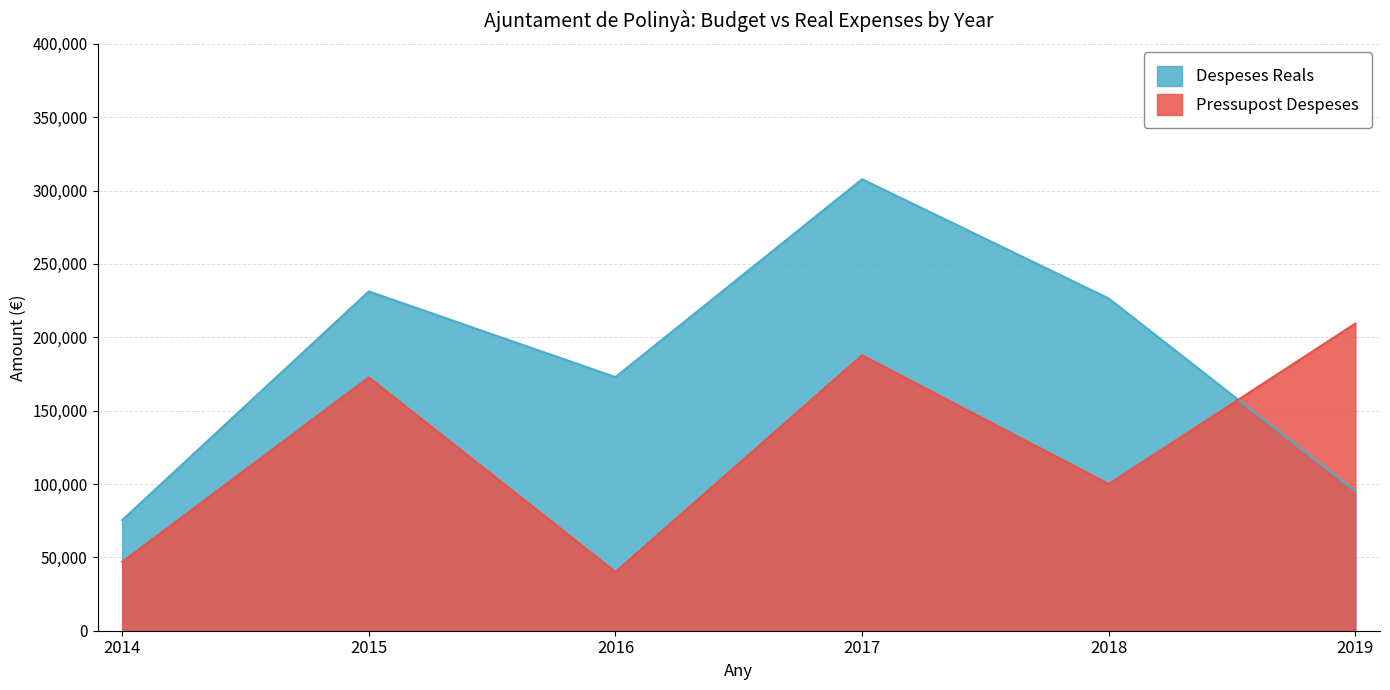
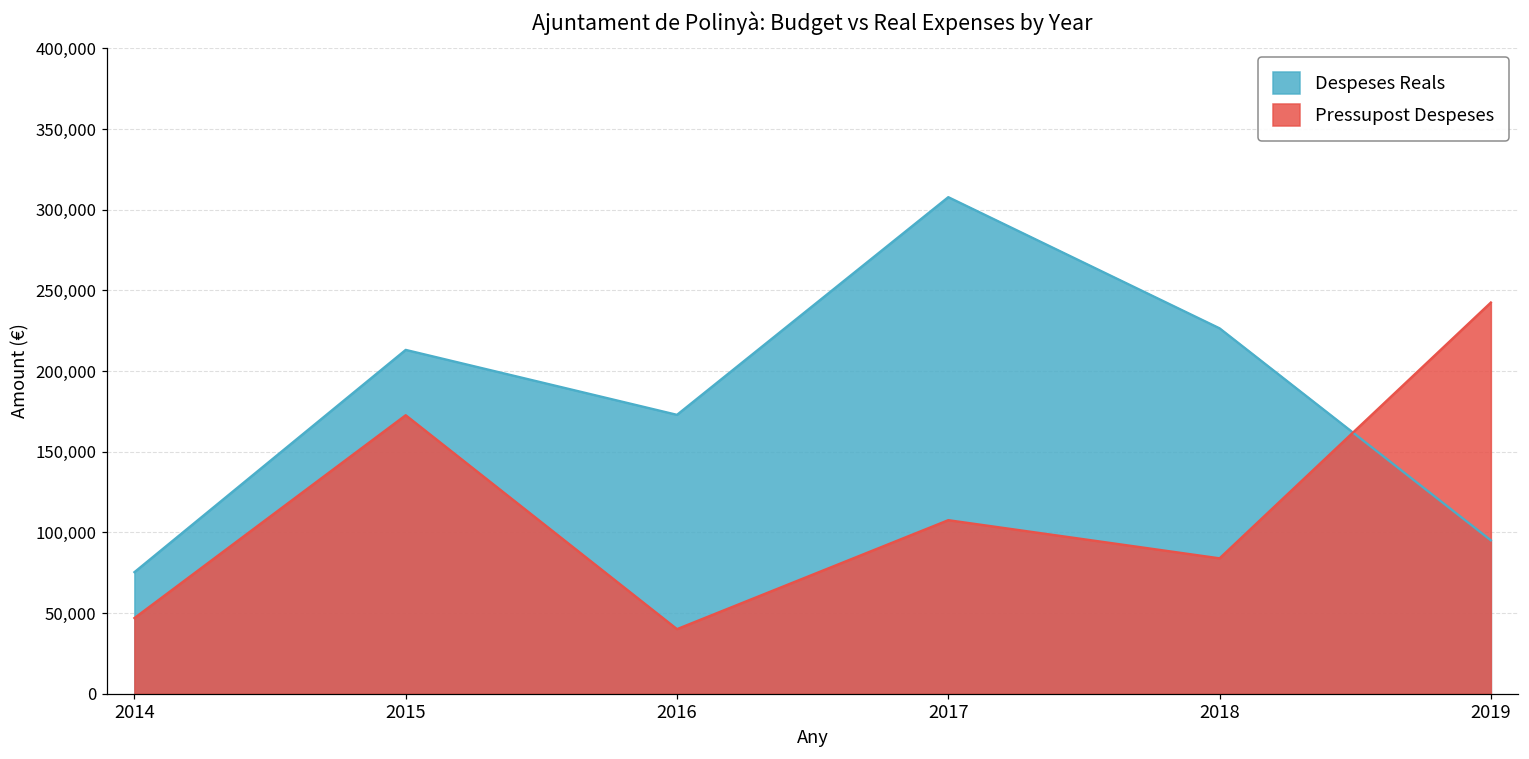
Despeses Reals, 2015: 231,000 -> 213,000
Pressupost Despeses, 2017: 188,000 -> 108,000
Pressupost Despeses, 2018: 100,000 -> 84,000
Pressupost Despeses, 2019: 209,000 -> 242,000
